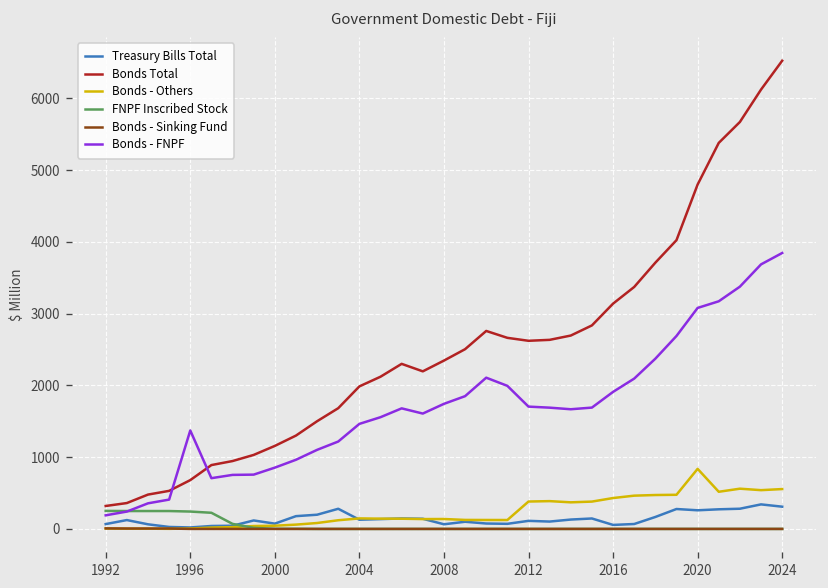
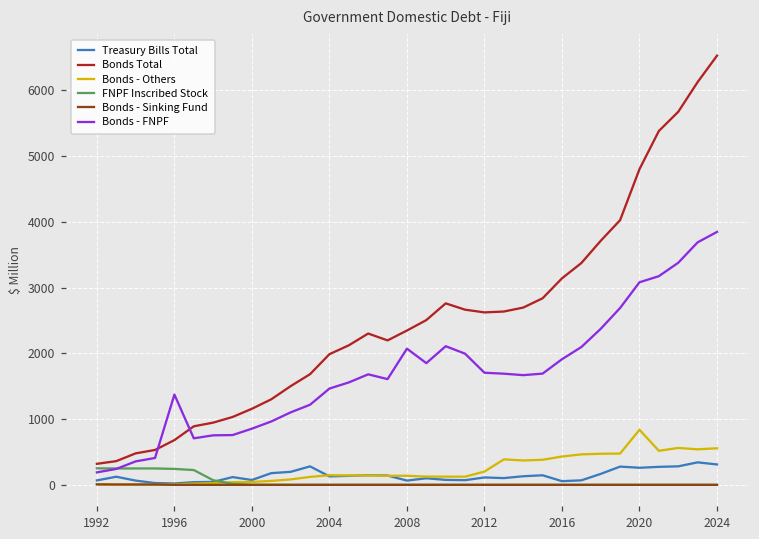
Bonds - FNPF, 2008: 1700 -> 2100
Bonds - Others, 2012: 400 -> 200
